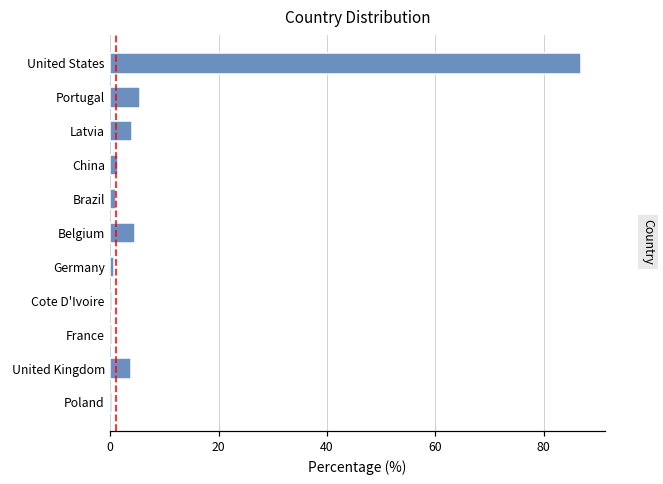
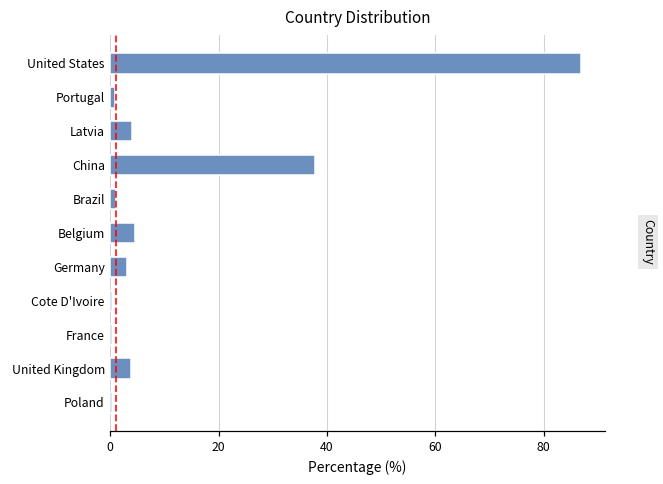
Portugal: 5 -> 1
China: 1 -> 38
Germany: 1 -> 3
